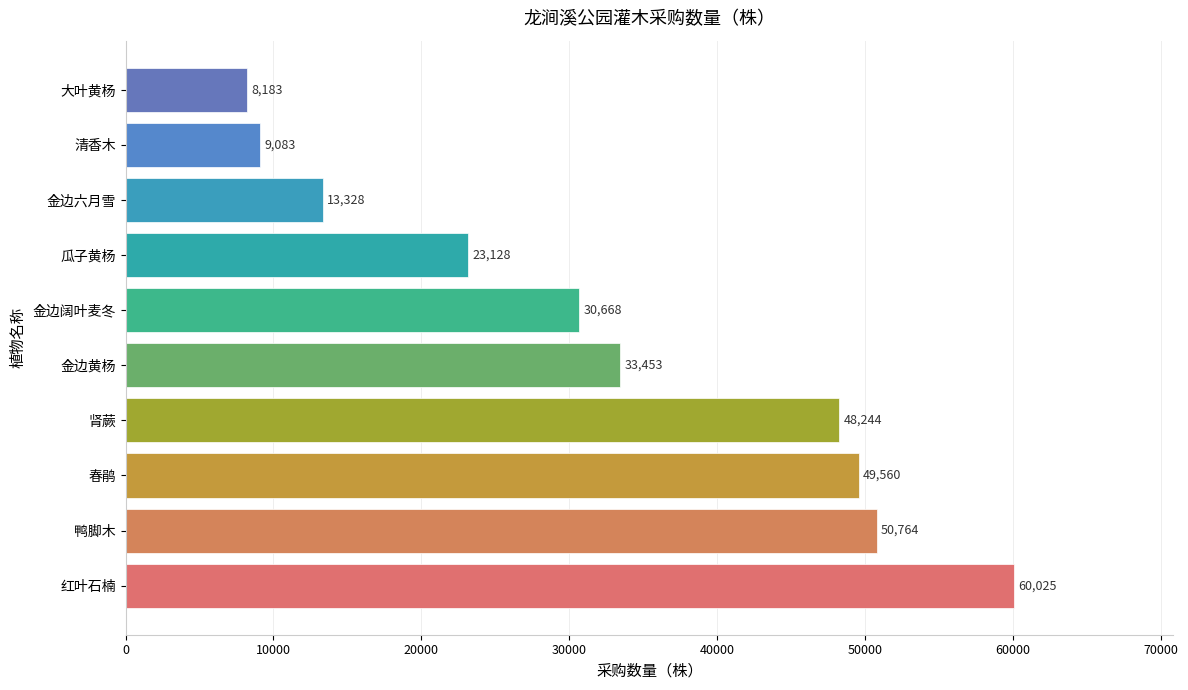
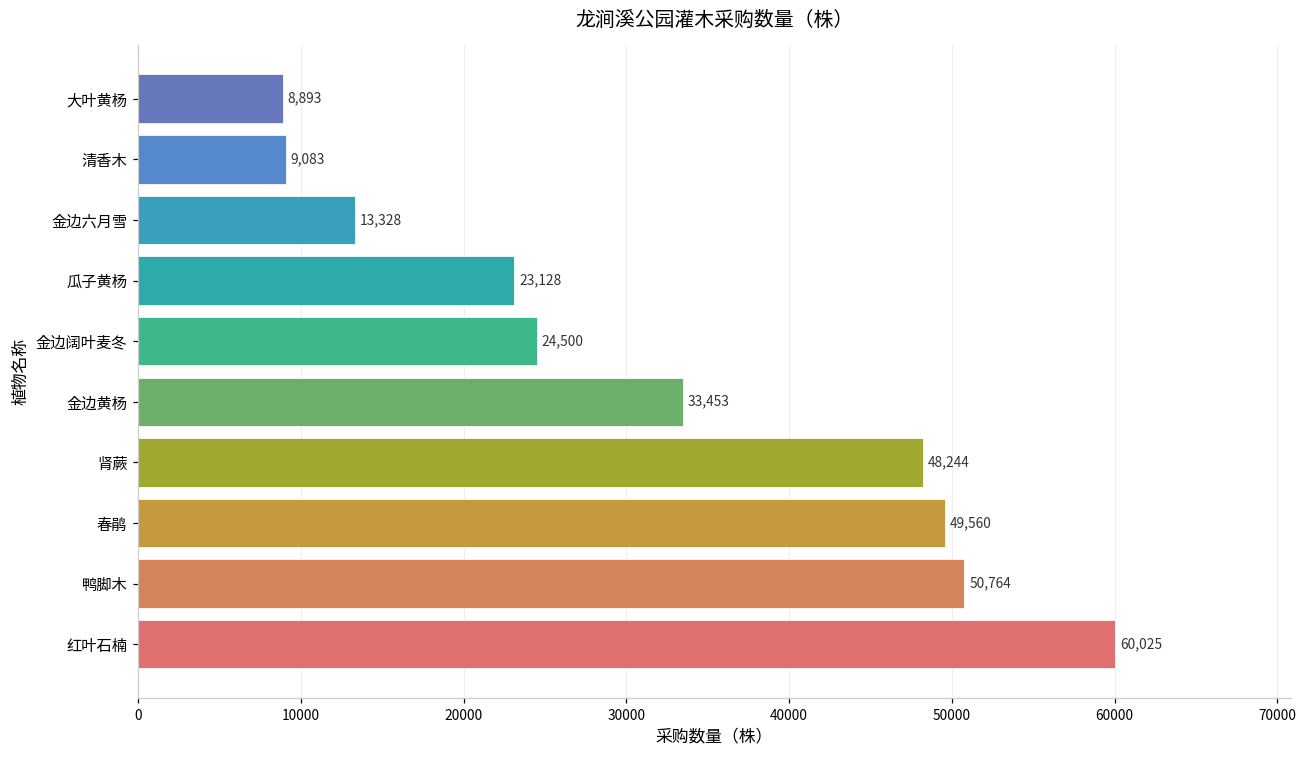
大叶黄杨: 8,183 -> 8,893
金边阔叶麦冬: 30,668 -> 24,500
